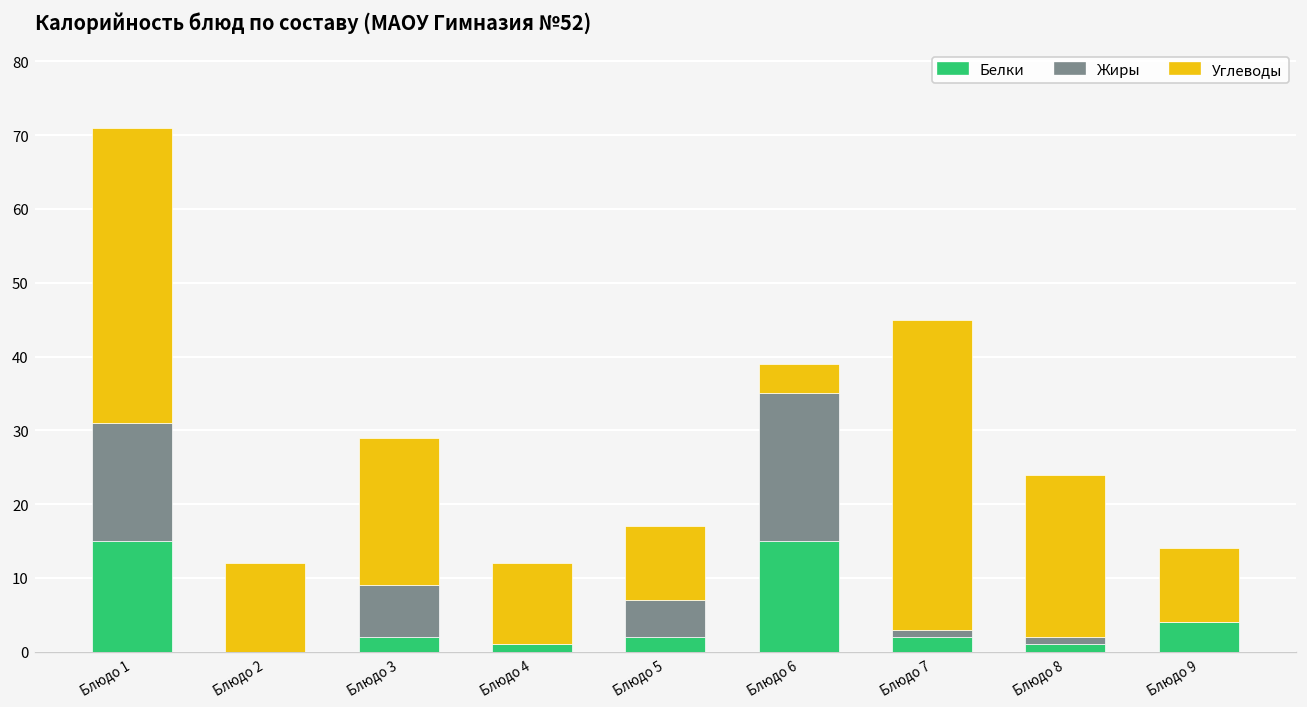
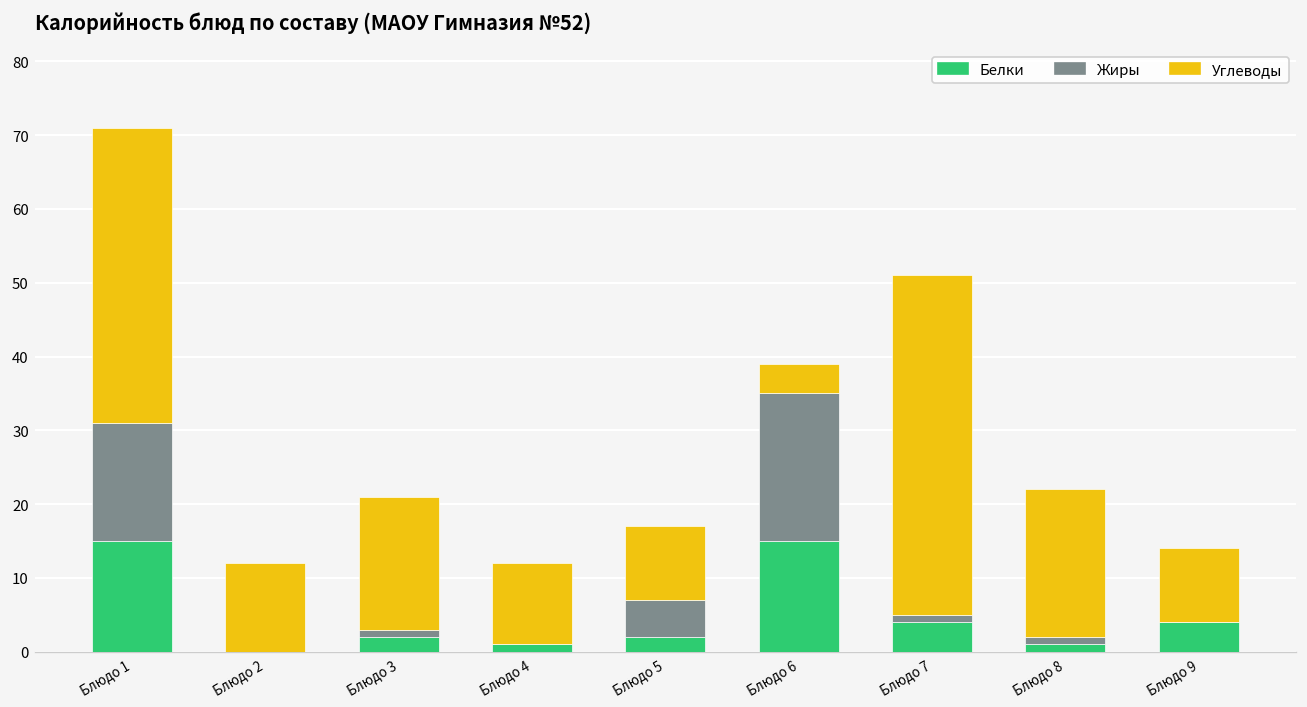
Жиры, Блюдо 3: 7 -> 1
Углеводы, Блюдо 3: 20 -> 18
Белки, Блюдо 7: 2 -> 4
Углеводы, Блюдо 7: 42 -> 46
Углеводы, Блюдо 8: 22 -> 20
